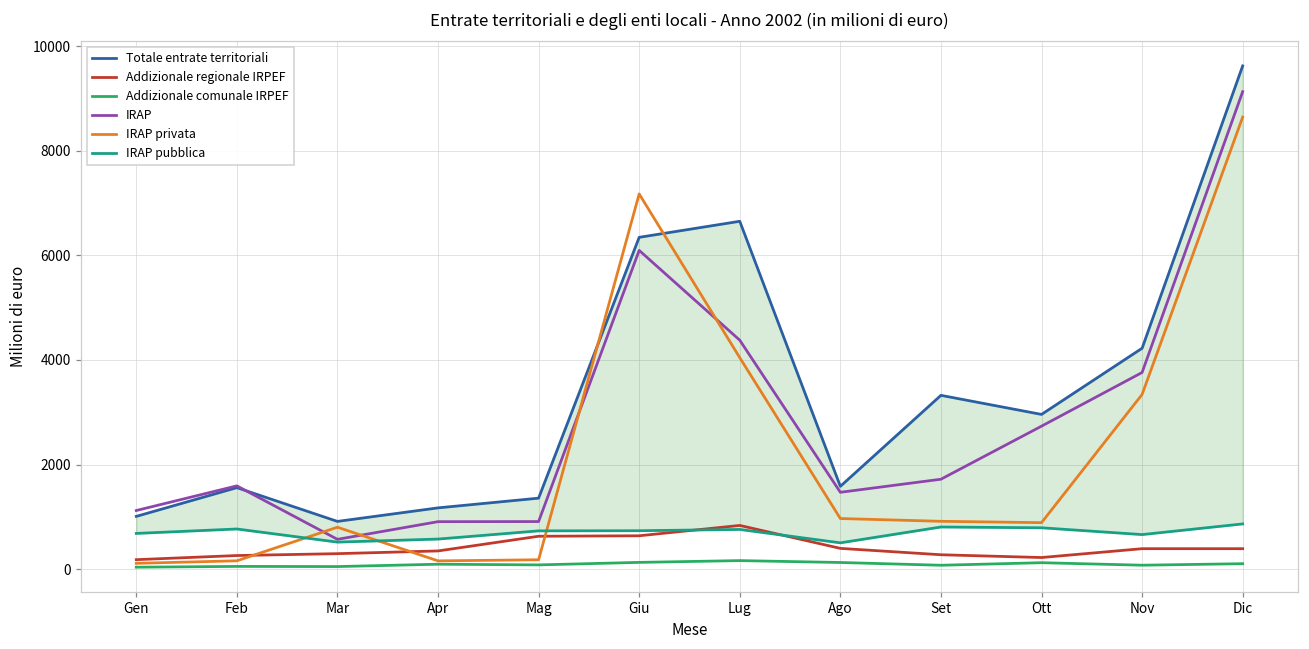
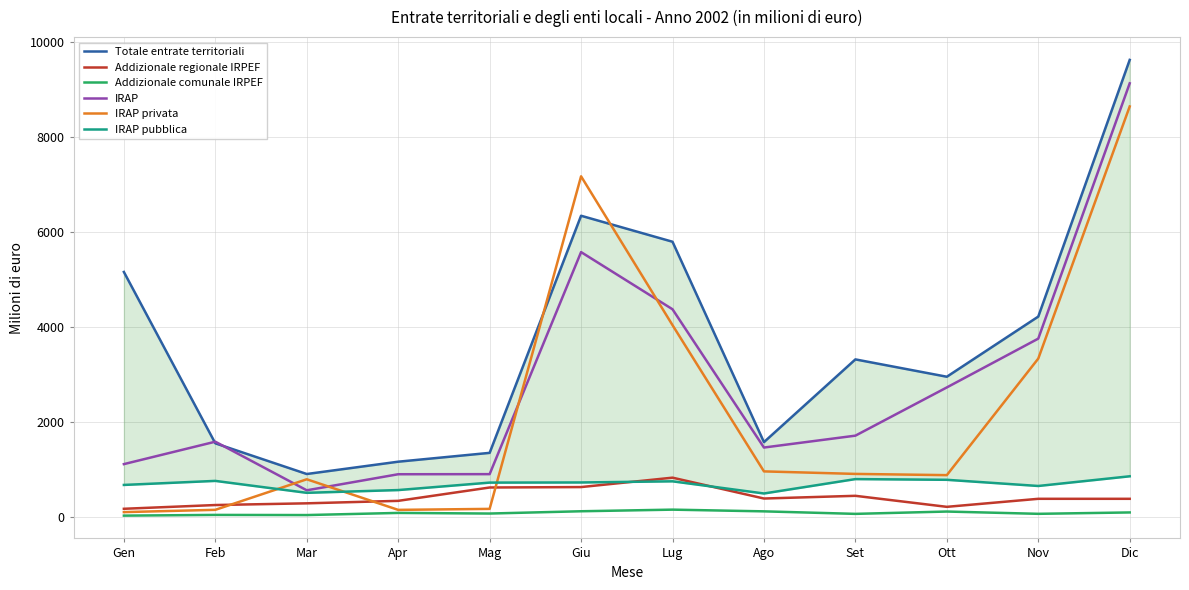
Totale entrate territoriali, Gen: 1000 -> 5200
IRAP, Giu: 6100 -> 5600
Totale entrate territoriali, Lug: 6700 -> 5800
Addizionale regionale IRPEF, Set: 300 -> 500
